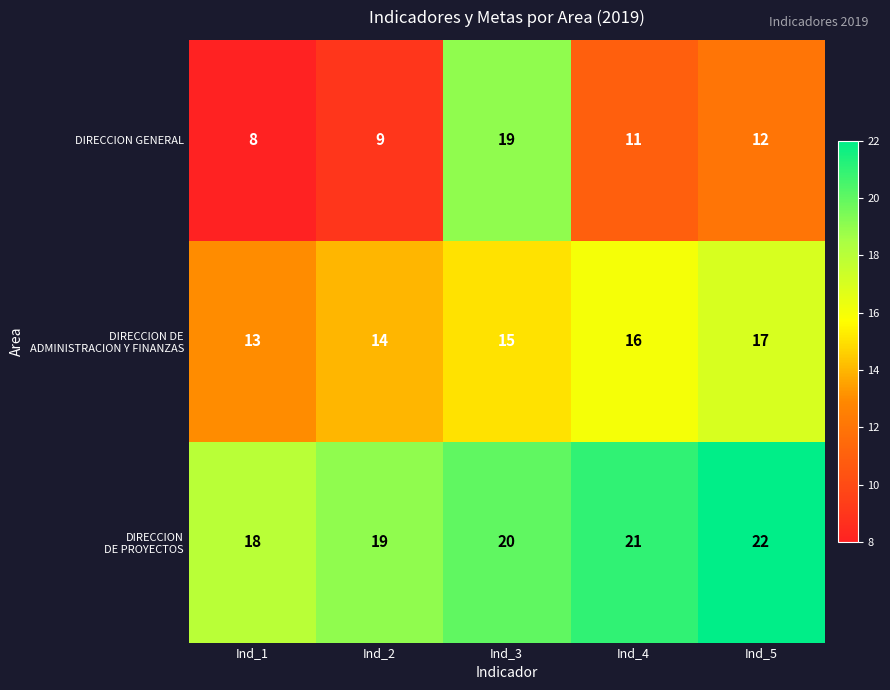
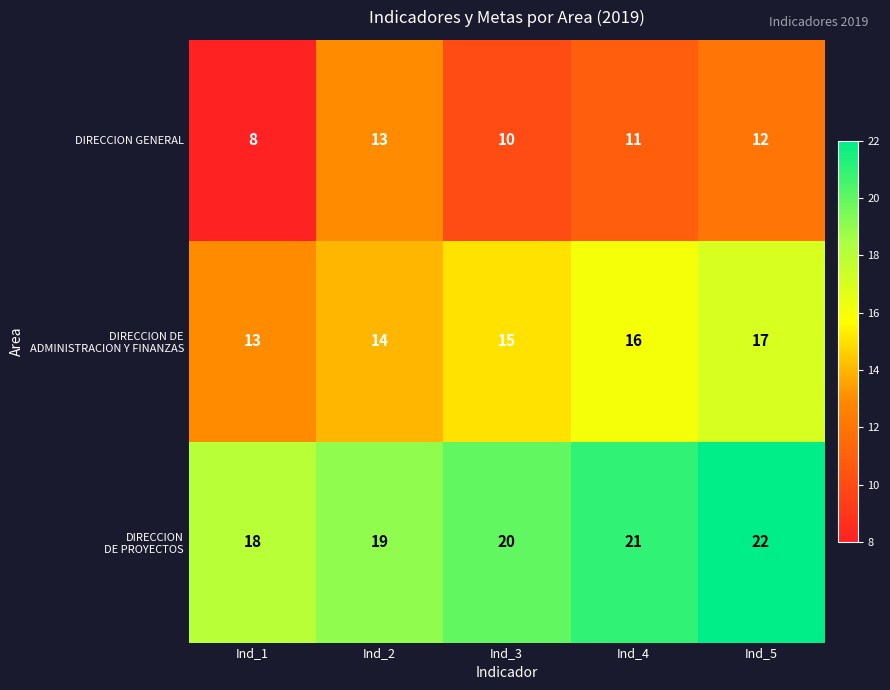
DIRECCION GENERAL, Ind_2: 9 -> 13
DIRECCION GENERAL, Ind_3: 19 -> 10
